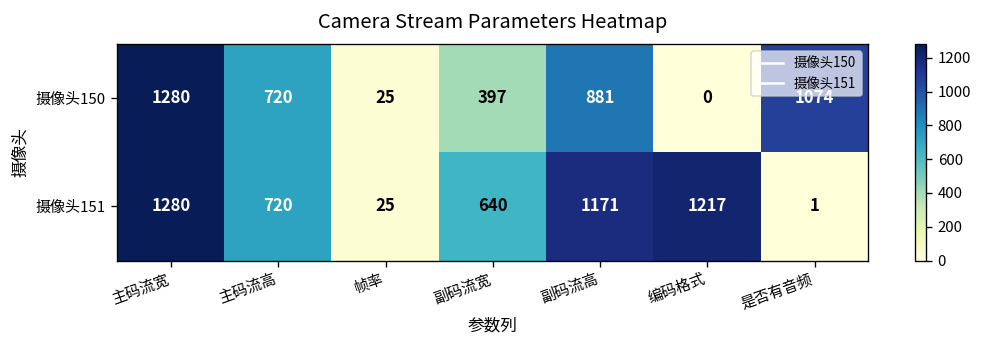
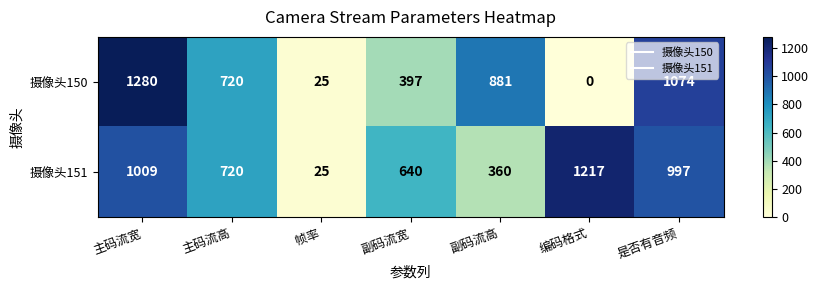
摄像头151, 主码流宽: 1280 -> 1009
摄像头151, 副码流高: 1171 -> 360
摄像头151, 是否有音频: 1 -> 997
